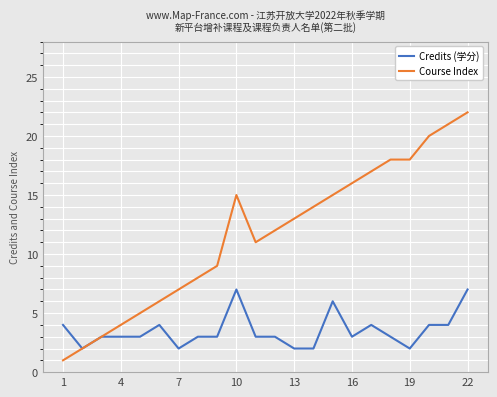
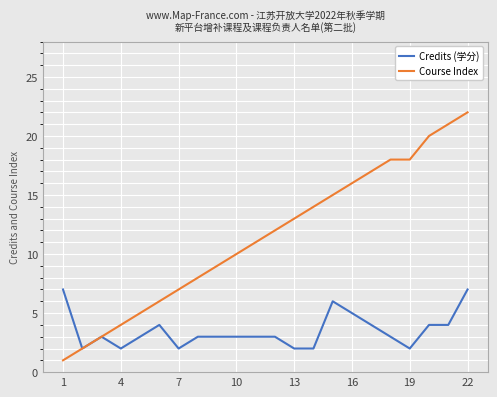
Credits (学分), 1: 4 -> 7
Credits (学分), 4: 3 -> 2
Credits (学分), 10: 7 -> 3
Course Index, 10: 15 -> 10
Credits (学分), 16: 3 -> 5
